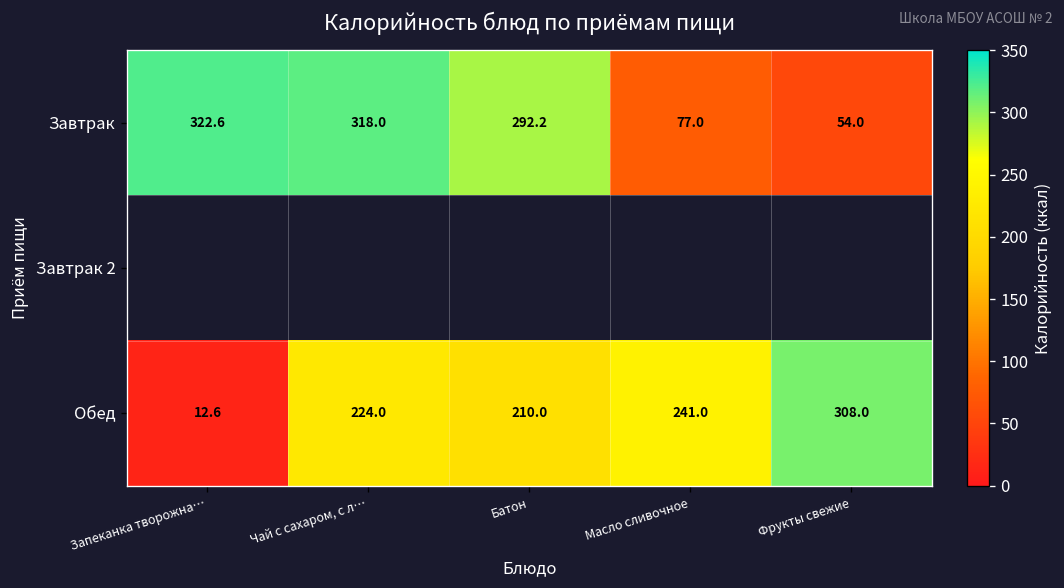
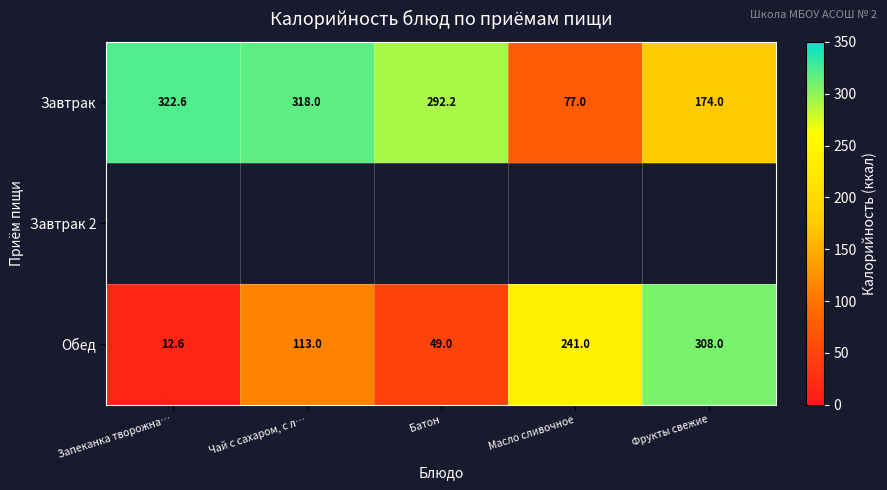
Завтрак, Фрукты свежие: 54.0 -> 174.0
Обед, Чай с сахаром, с л…: 224.0 -> 113.0
Обед, Батон: 210.0 -> 49.0
